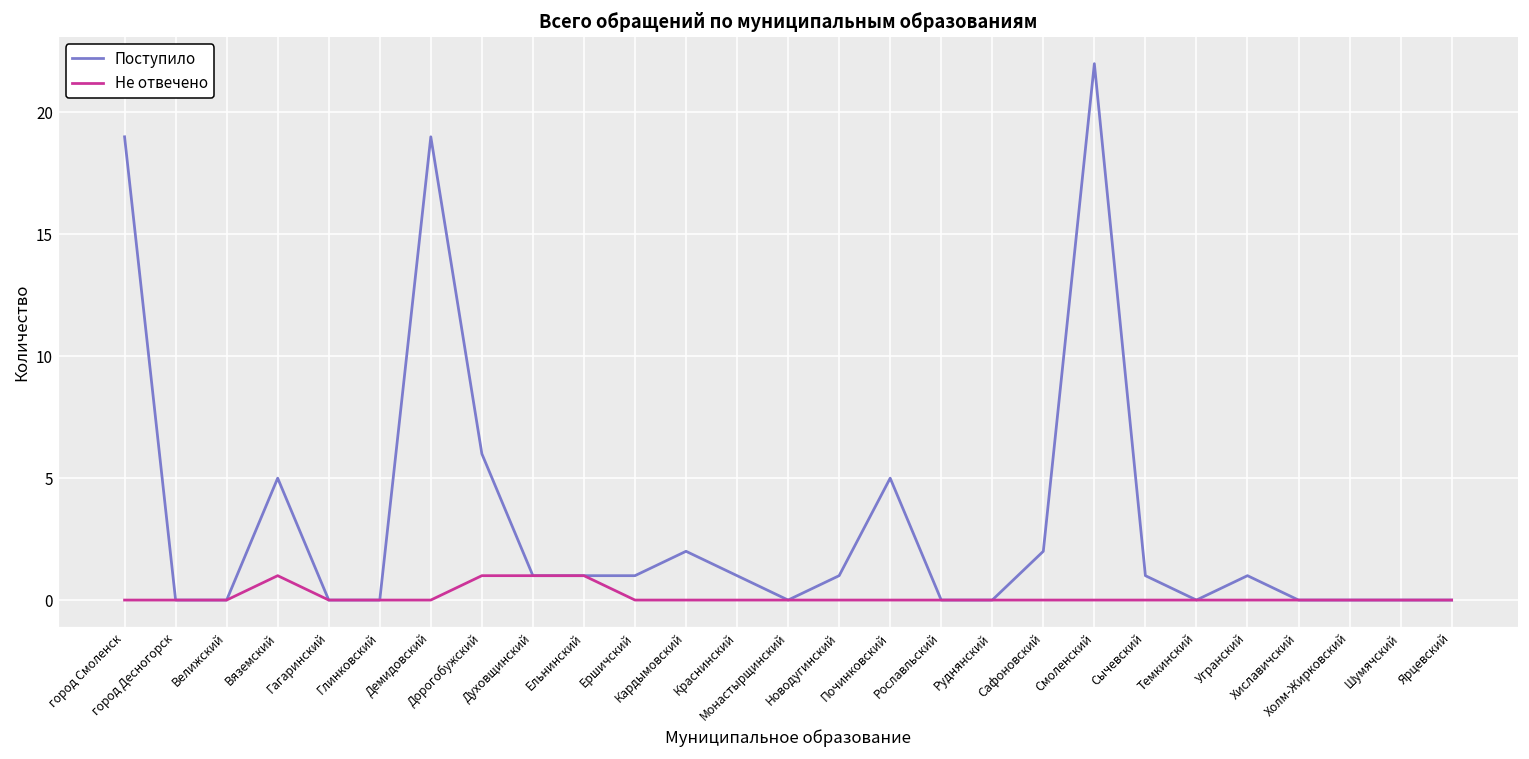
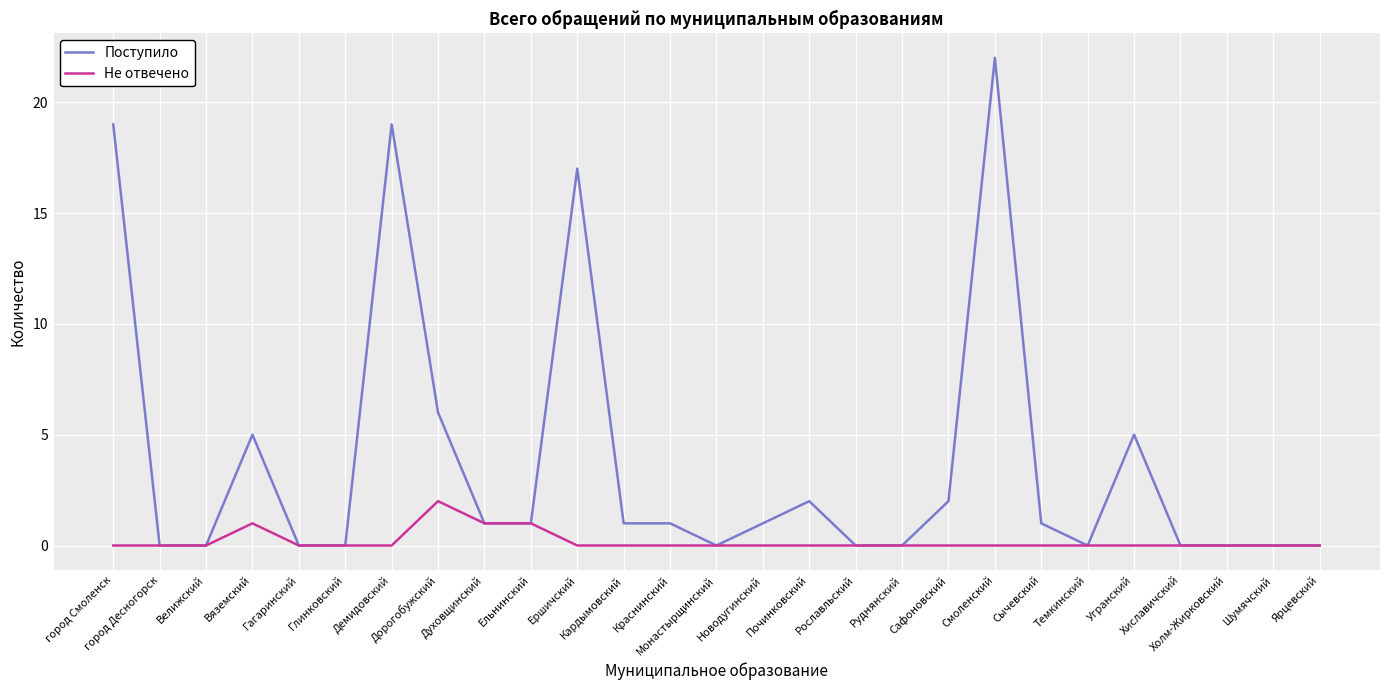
Не отвечено, Дорогобужский: 1 -> 2
Поступило, Ершичский: 1 -> 17
Поступило, Кардымовский: 2 -> 1
Поступило, Починковский: 5 -> 2
Поступило, Угранский: 1 -> 5
